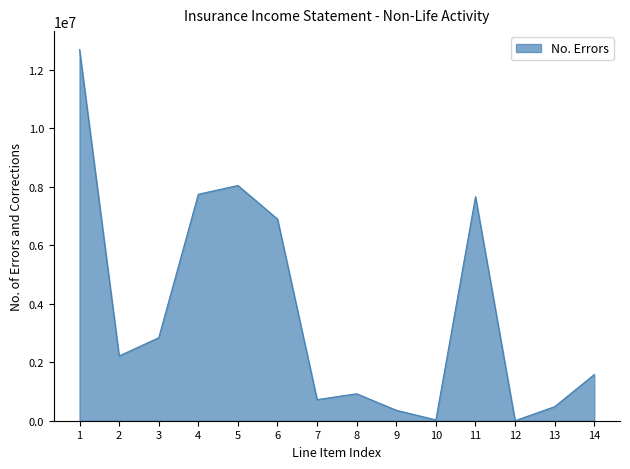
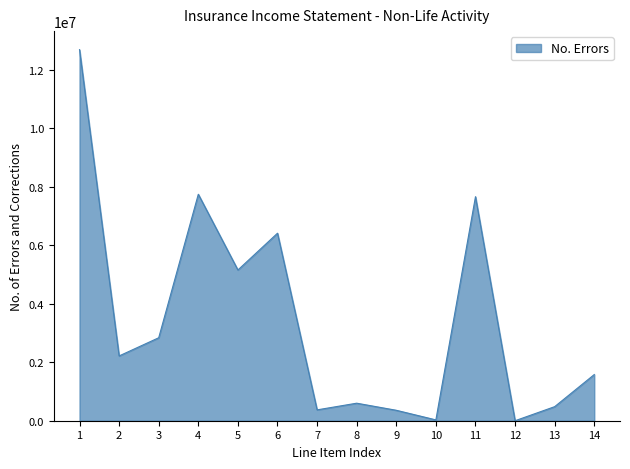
5: 8000000 -> 5200000
6: 6900000 -> 6400000
7: 700000 -> 400000
8: 900000 -> 600000
